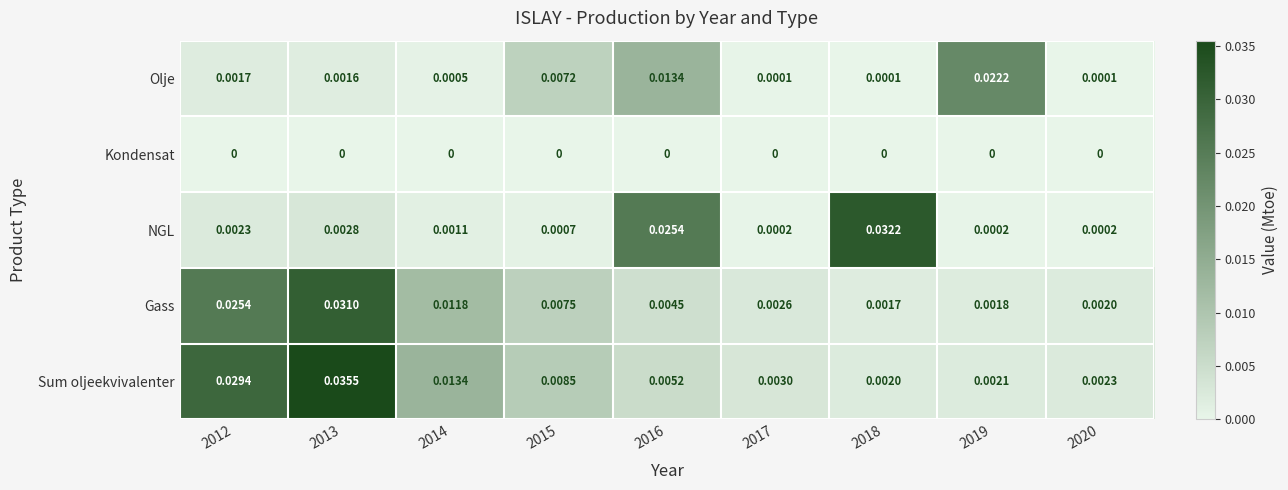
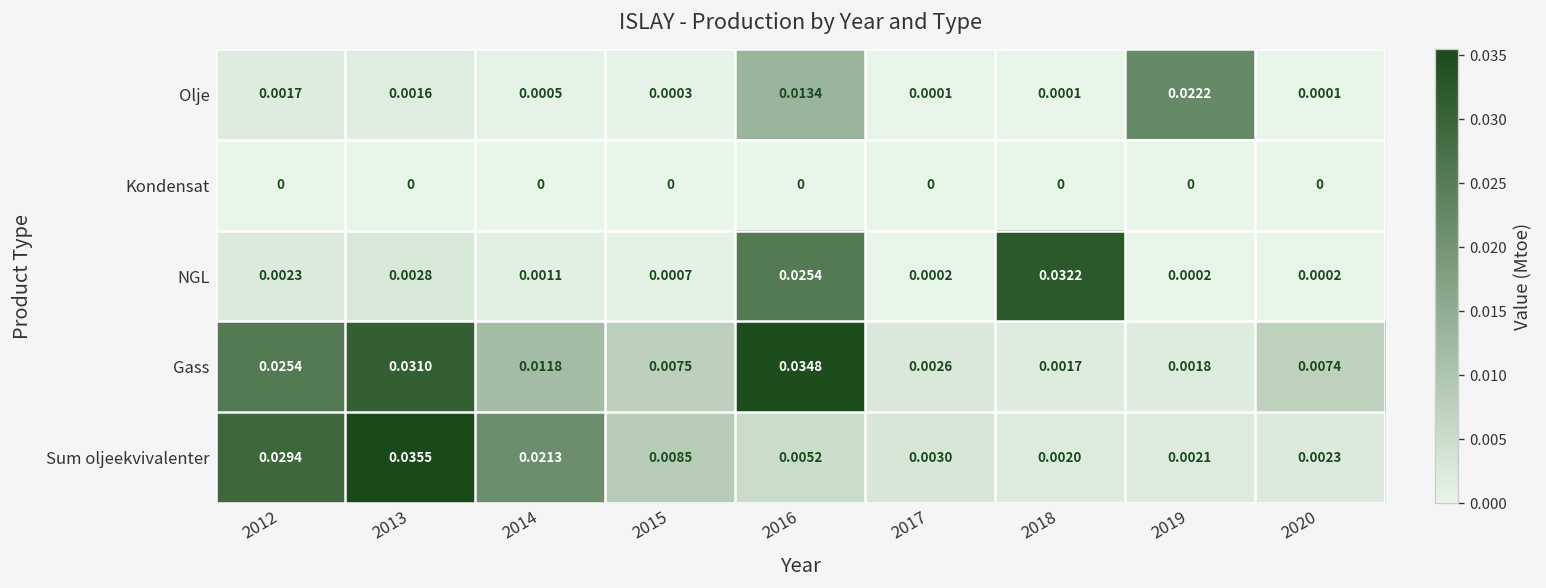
Olje, 2015: 0.0072 -> 0.0003
Gass, 2016: 0.0045 -> 0.0348
Gass, 2020: 0.0020 -> 0.0074
Sum oljeekvivalenter, 2014: 0.0134 -> 0.0213
